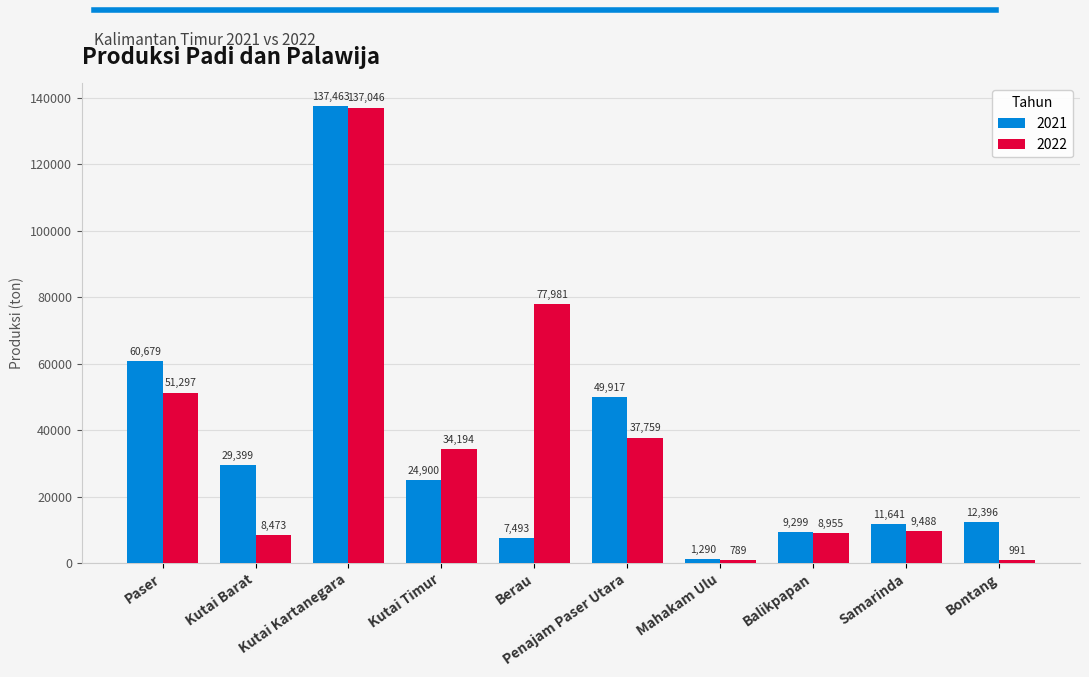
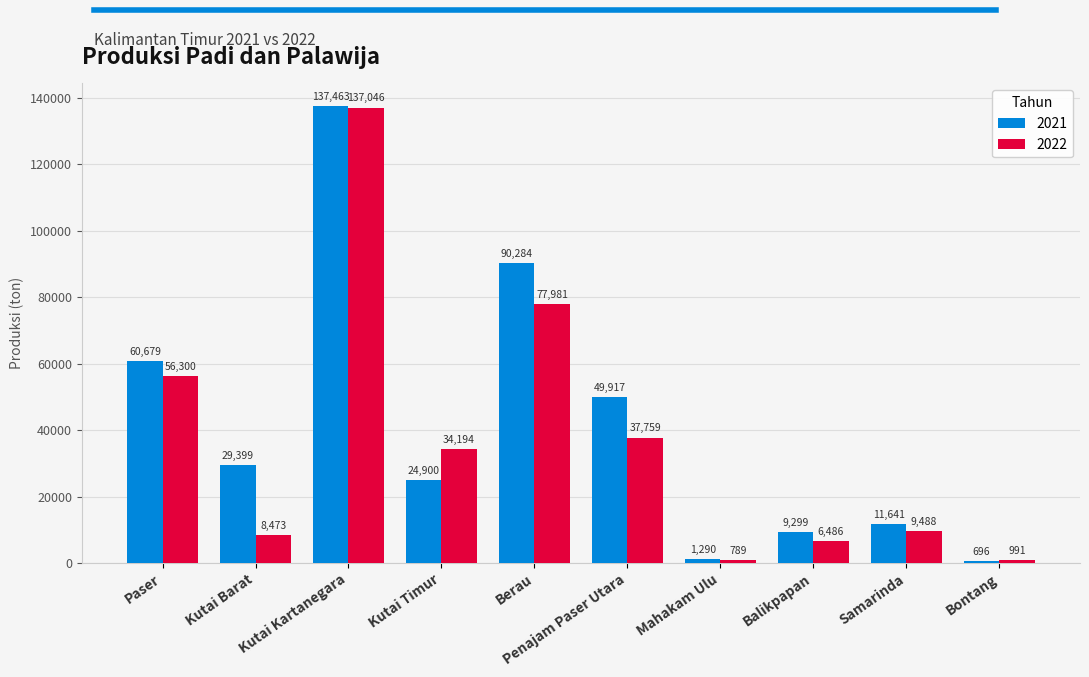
2022, Paser: 51,297 -> 56,300
2021, Berau: 7,493 -> 90,284
2022, Balikpapan: 8,955 -> 6,486
2021, Bontang: 12,396 -> 696
